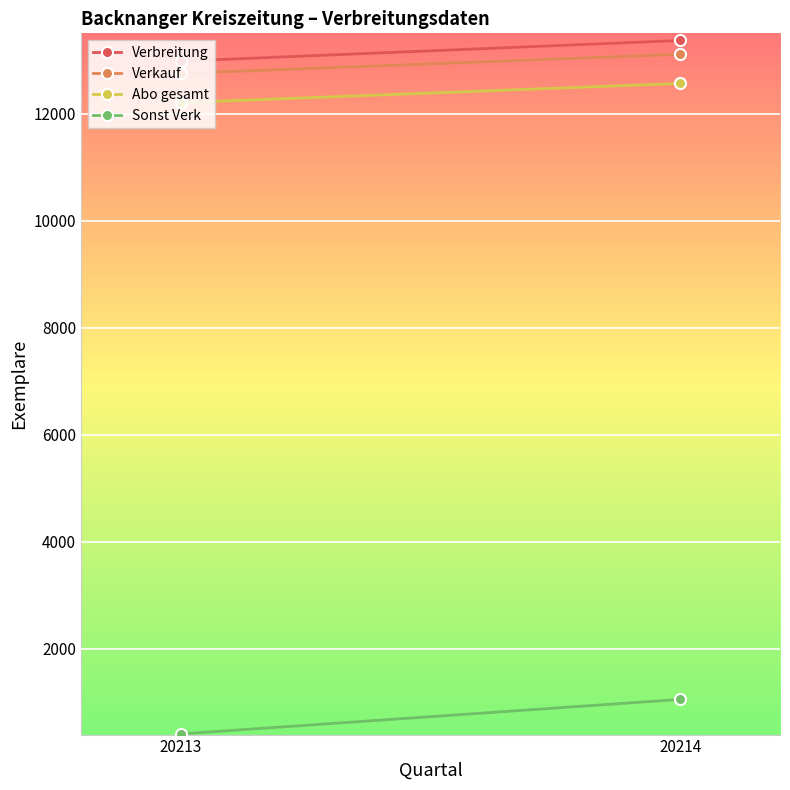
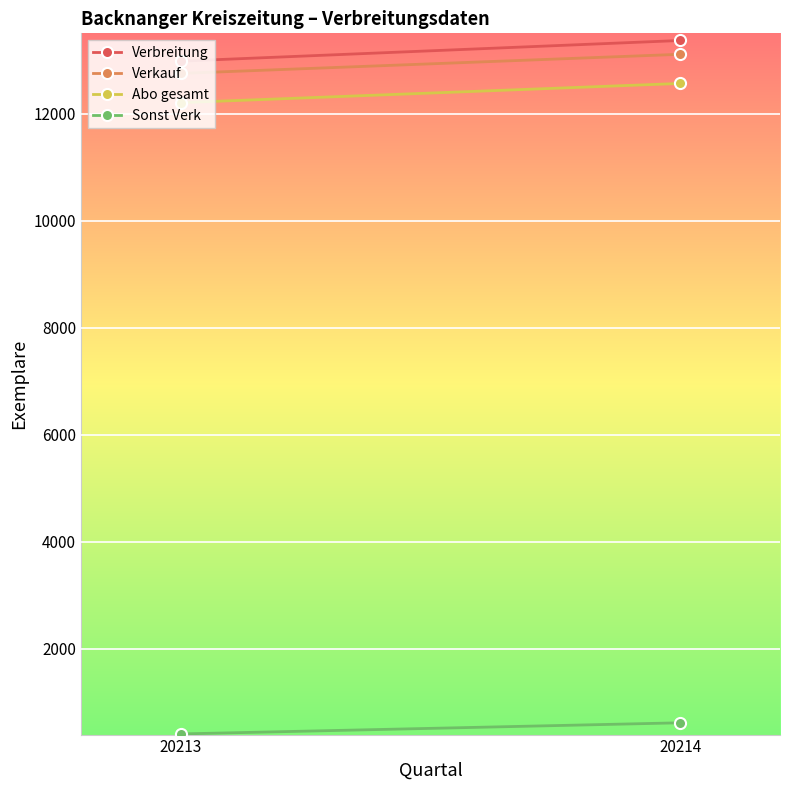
Sonst Verk, 20214: 1100 -> 600
